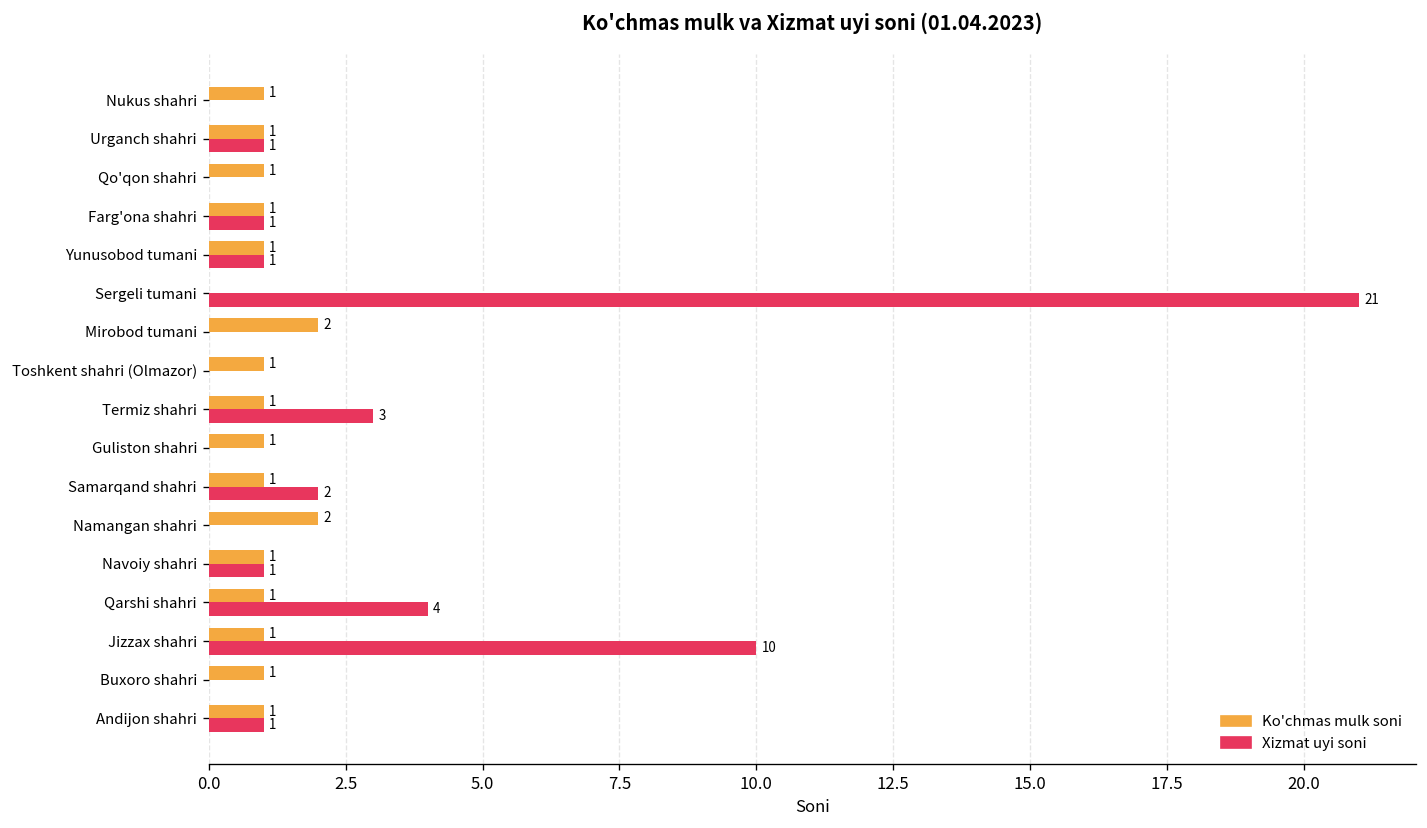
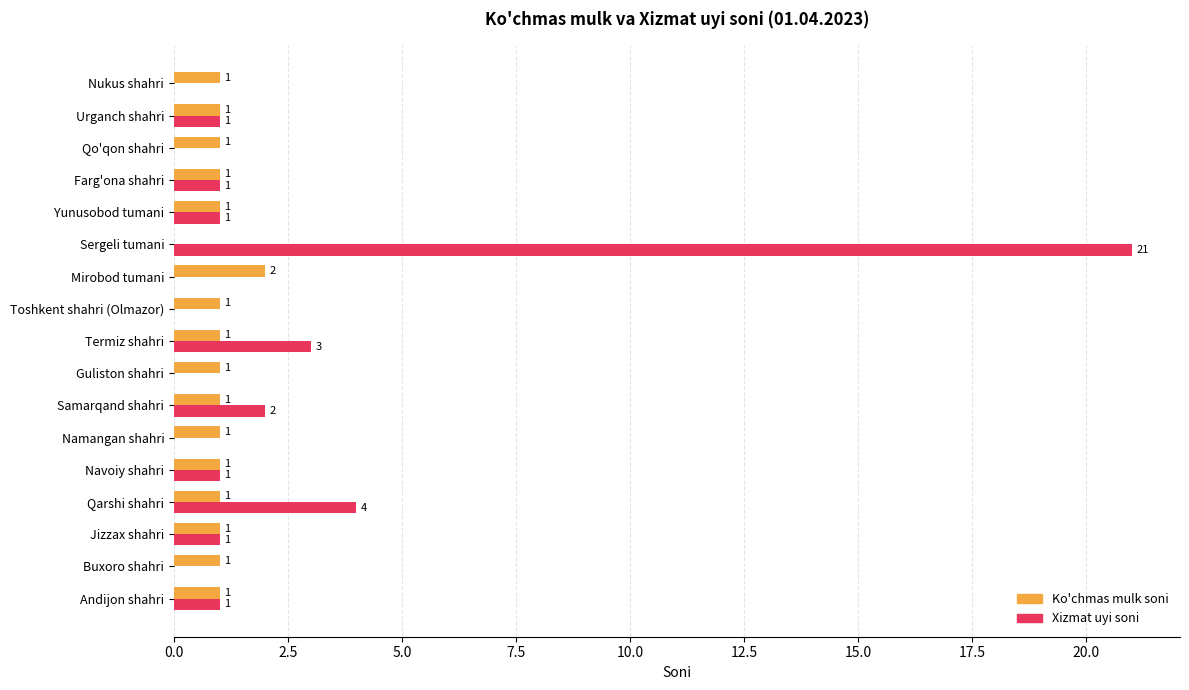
Ko'chmas mulk soni, Namangan shahri: 2 -> 1
Xizmat uyi soni, Jizzax shahri: 10 -> 1
